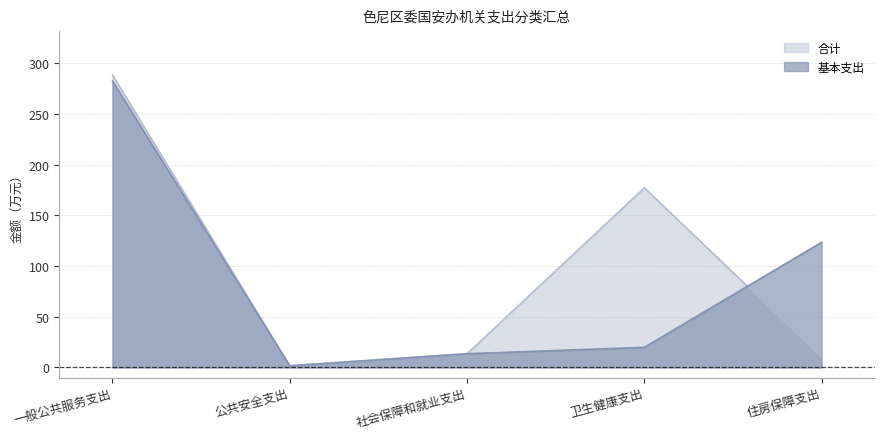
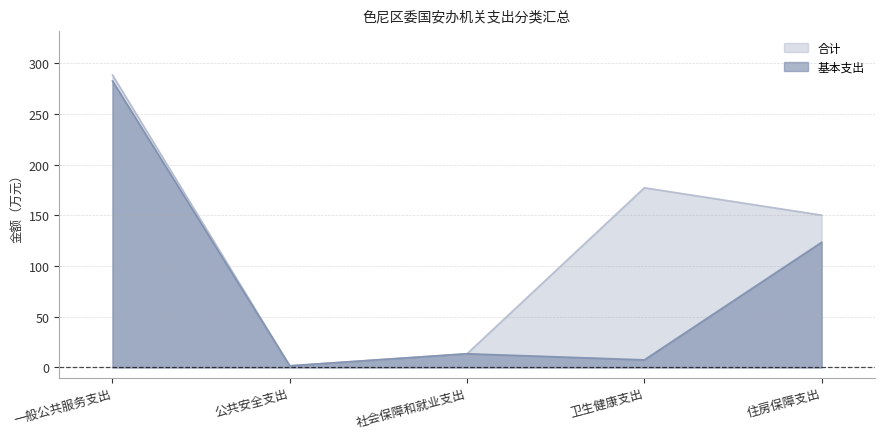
基本支出, 卫生健康支出: 20 -> 8
合计, 住房保障支出: 10 -> 150
